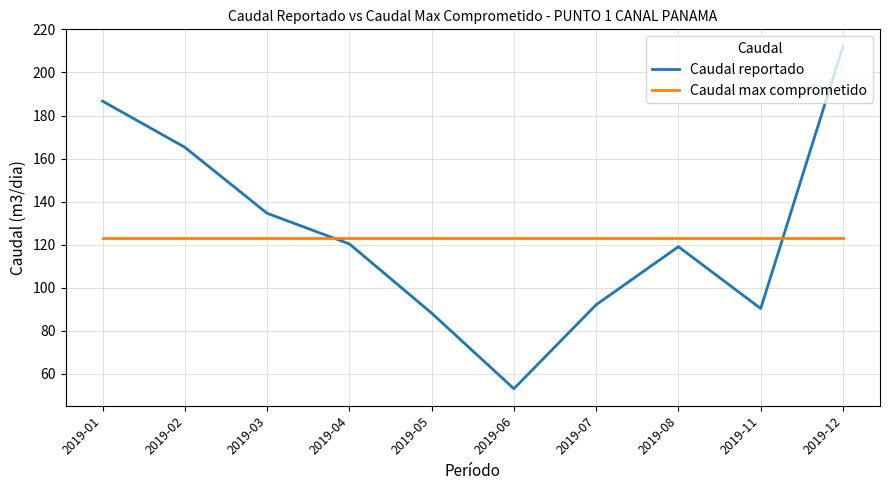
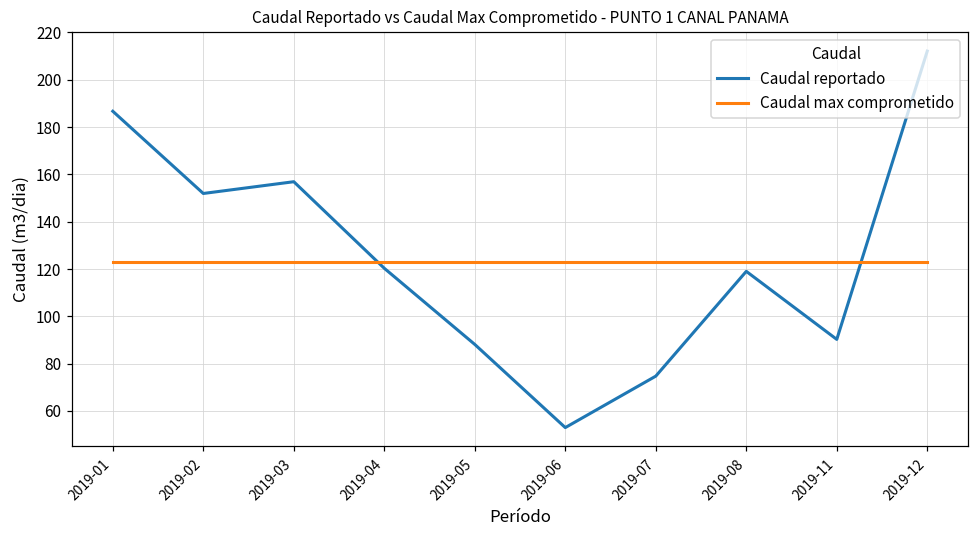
Caudal reportado, 2019-02: 165 -> 152
Caudal reportado, 2019-03: 135 -> 157
Caudal reportado, 2019-07: 92 -> 75
